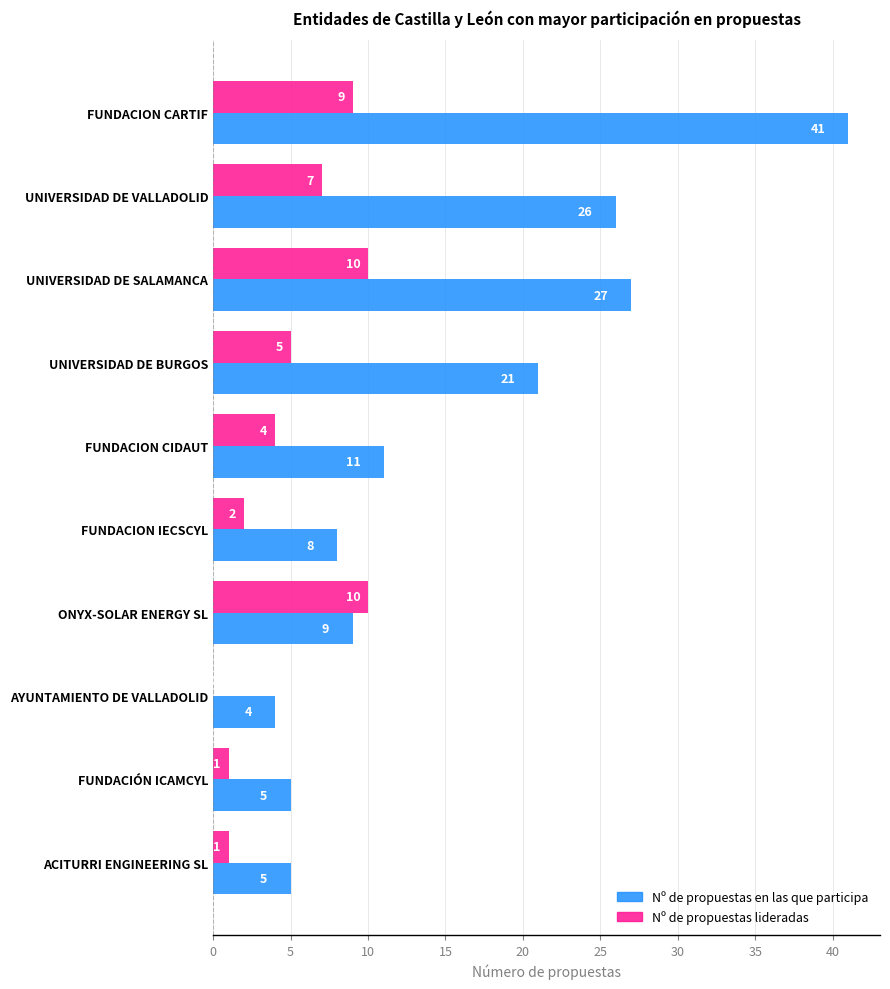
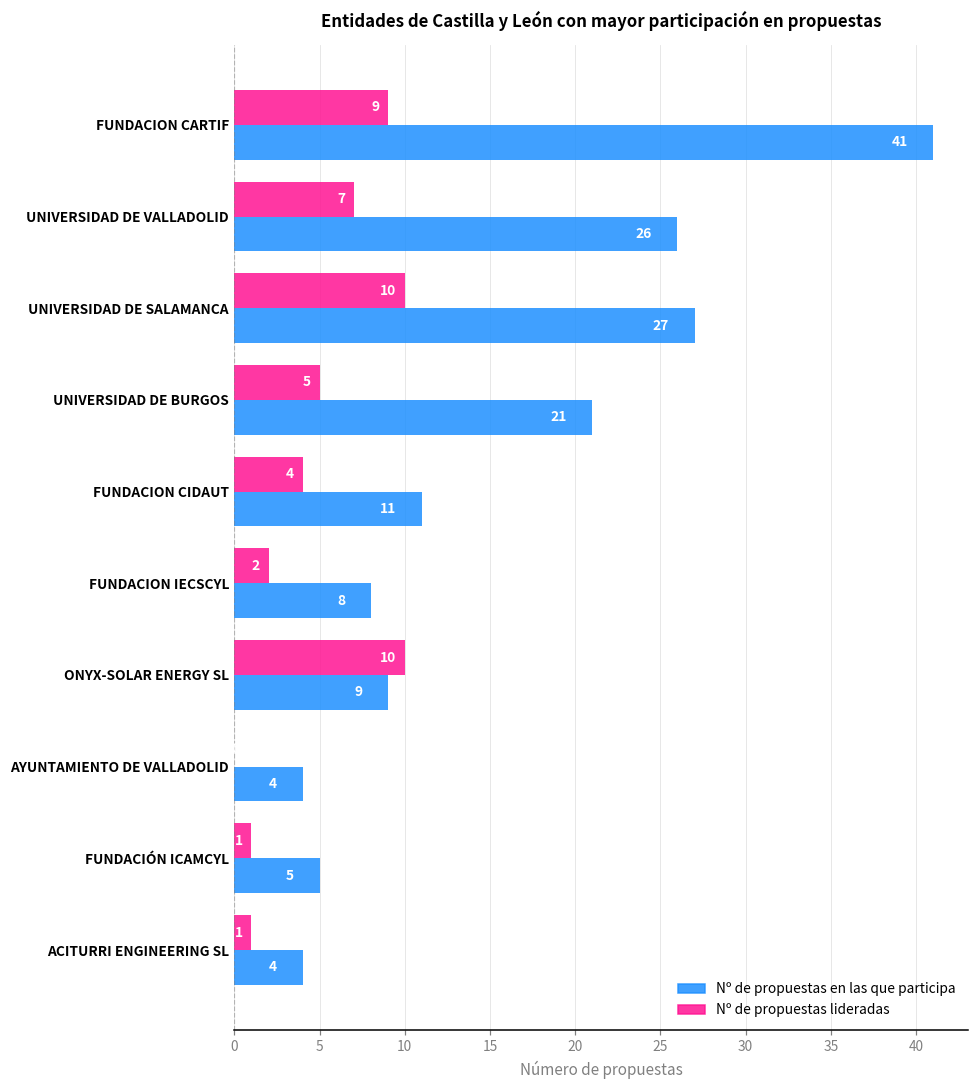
Nº de propuestas en las que participa, ACITURRI ENGINEERING SL: 5 -> 4
